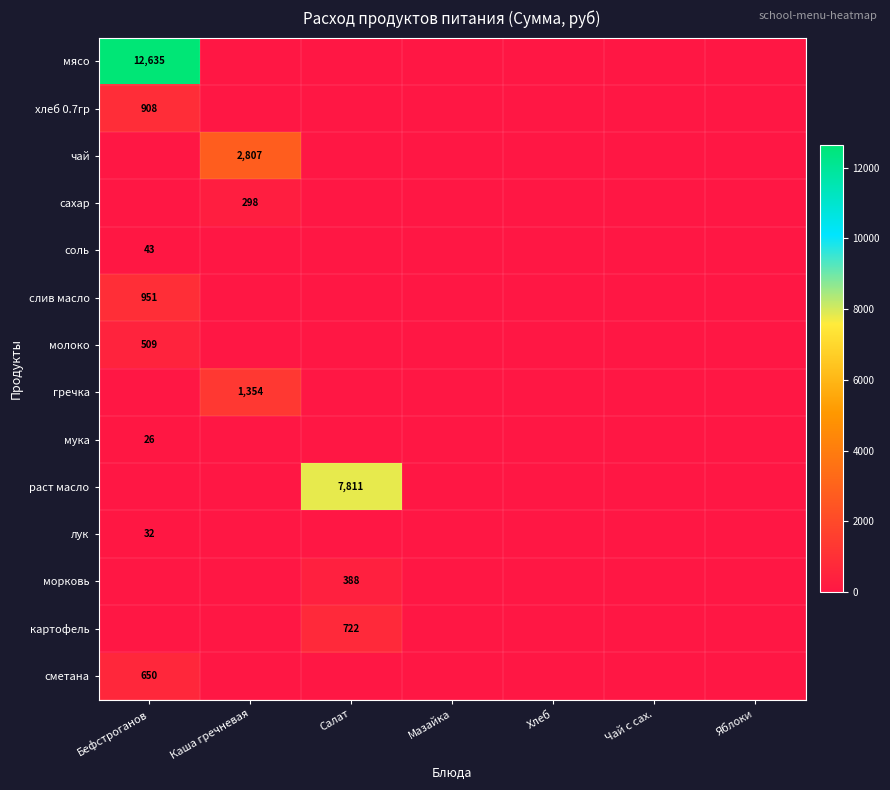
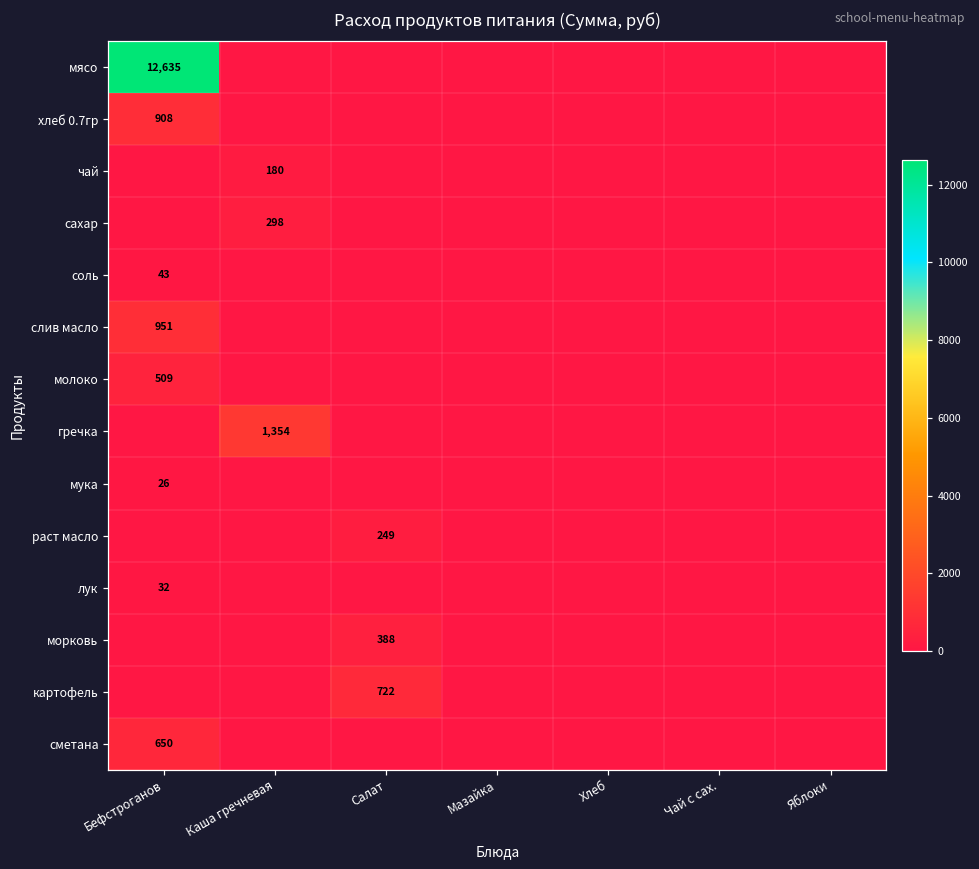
чай, Каша гречневая: 2,807 -> 180
раст масло, Салат: 7,811 -> 249
